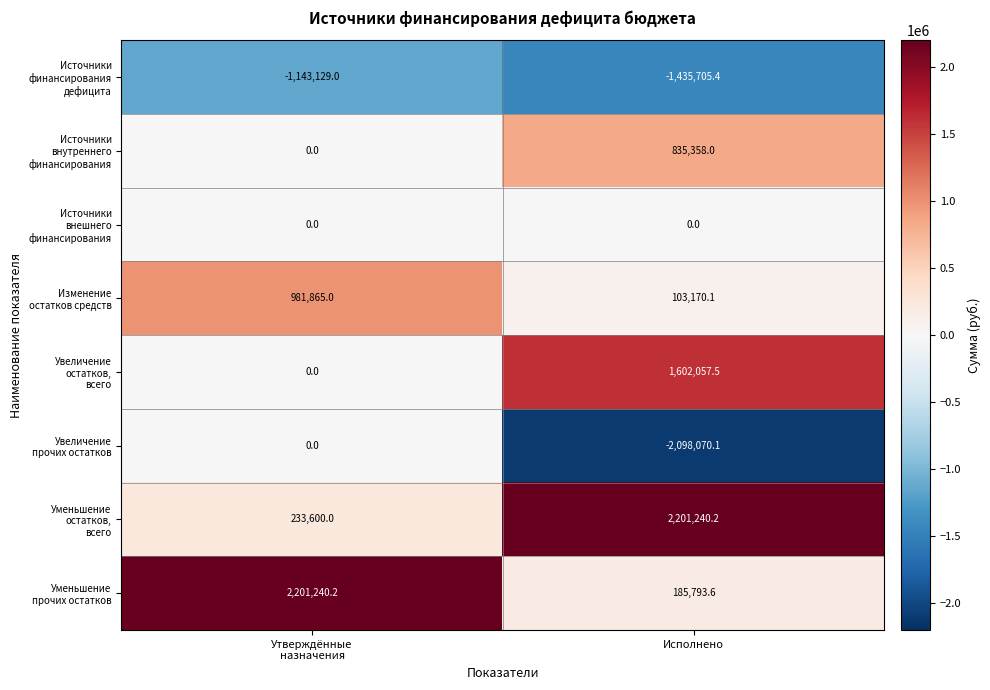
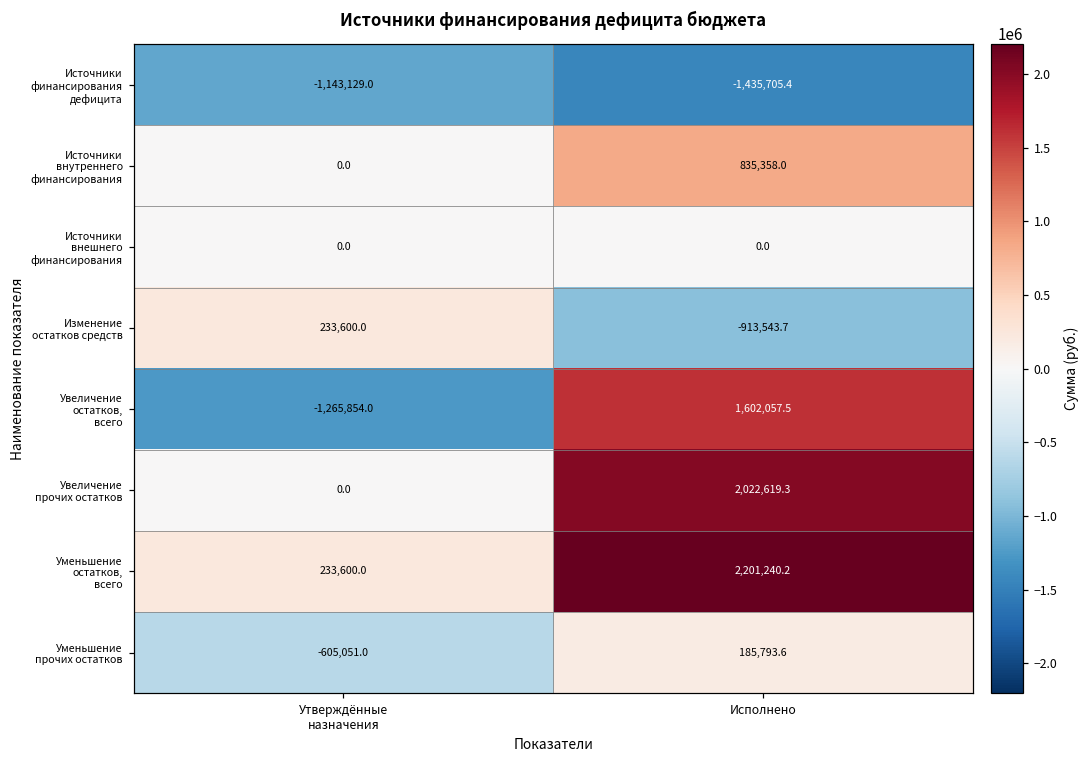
Изменение остатков средств, Утверждённые назначения: 981,865.0 -> 233,600.0
Изменение остатков средств, Исполнено: 103,170.1 -> -913,543.7
Увеличение остатков, всего, Утверждённые назначения: 0.0 -> -1,265,854.0
Увеличение прочих остатков, Исполнено: -2,098,070.1 -> 2,022,619.3
Уменьшение прочих остатков, Утверждённые назначения: 2,201,240.2 -> -605,051.0
